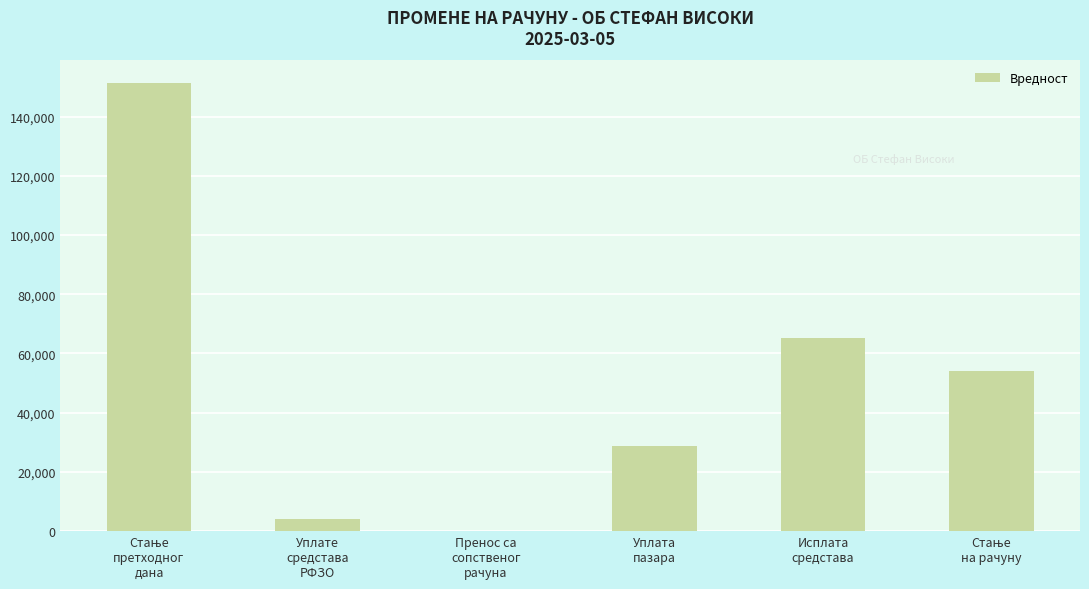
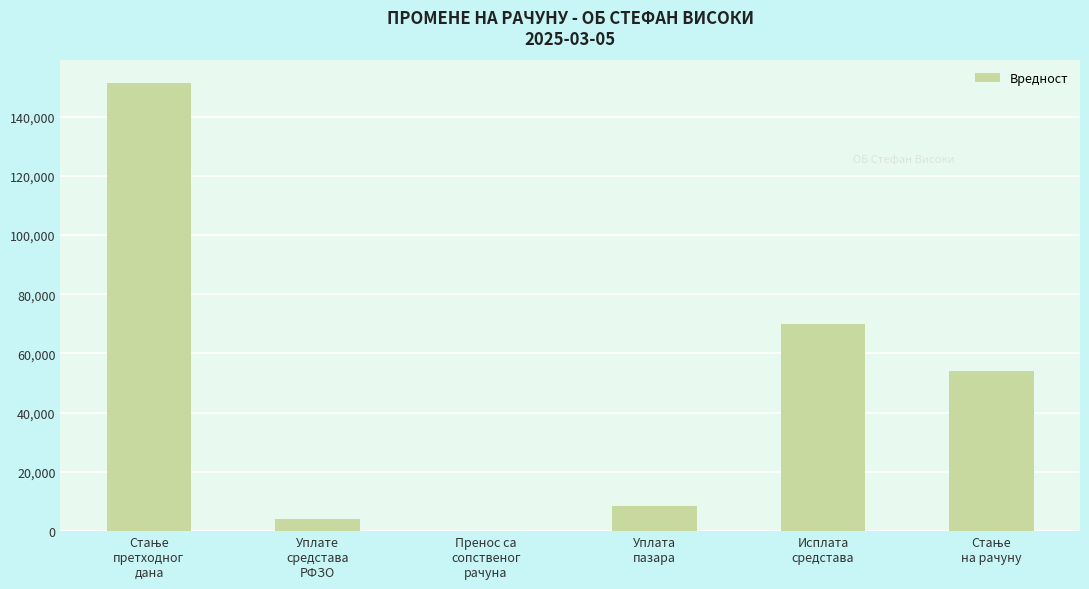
Уплата пазара: 29,000 -> 9,000
Исплата средстава: 65,000 -> 70,000
